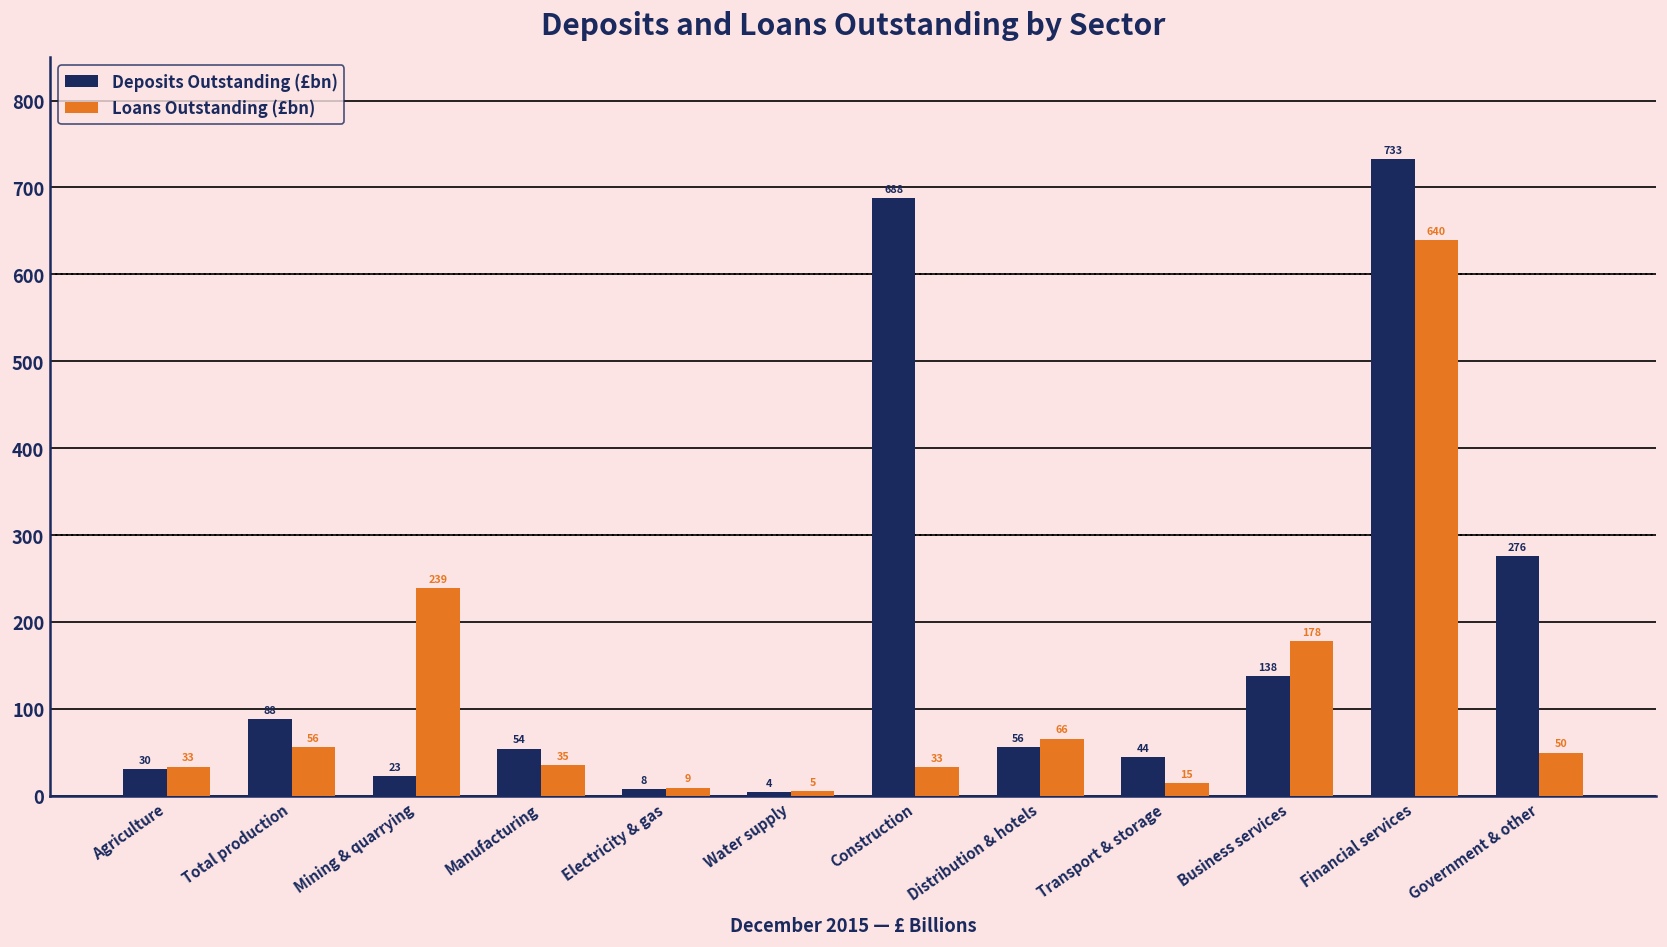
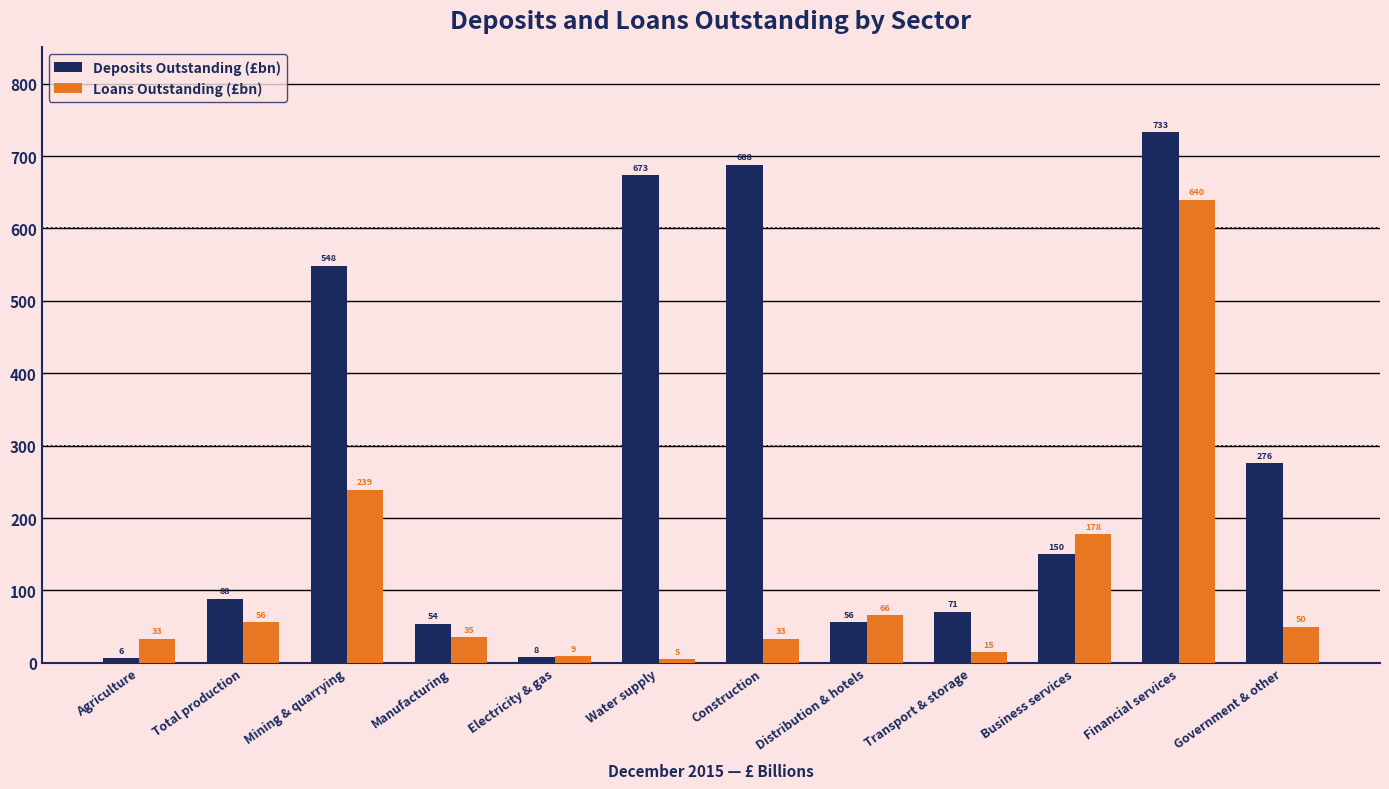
Deposits Outstanding (£bn), Agriculture: 30 -> 6
Deposits Outstanding (£bn), Mining & quarrying: 23 -> 548
Deposits Outstanding (£bn), Water supply: 4 -> 673
Deposits Outstanding (£bn), Transport & storage: 44 -> 71
Deposits Outstanding (£bn), Business services: 138 -> 150
